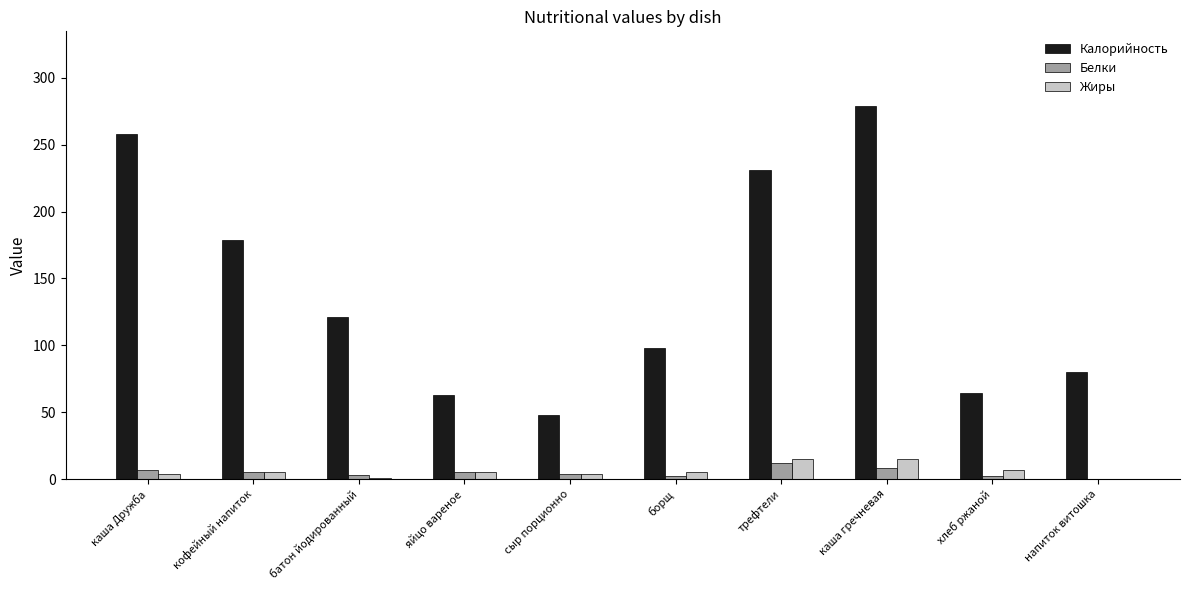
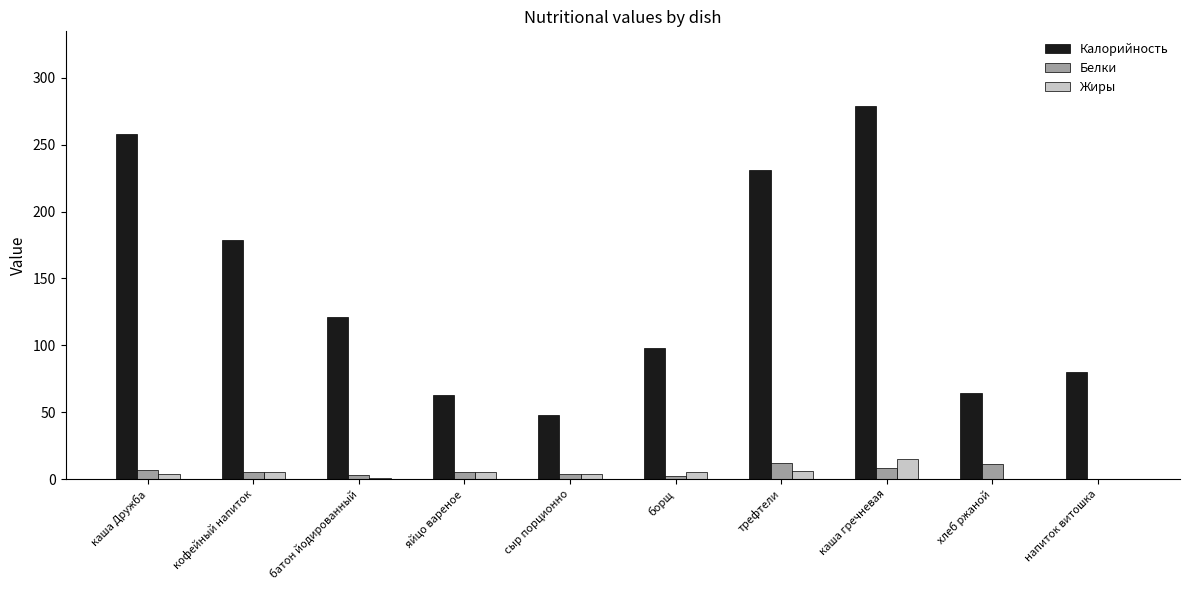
Жиры, трефтели: 15 -> 6
Белки, хлеб ржаной: 2 -> 11
Жиры, хлеб ржаной: 7 -> 0
